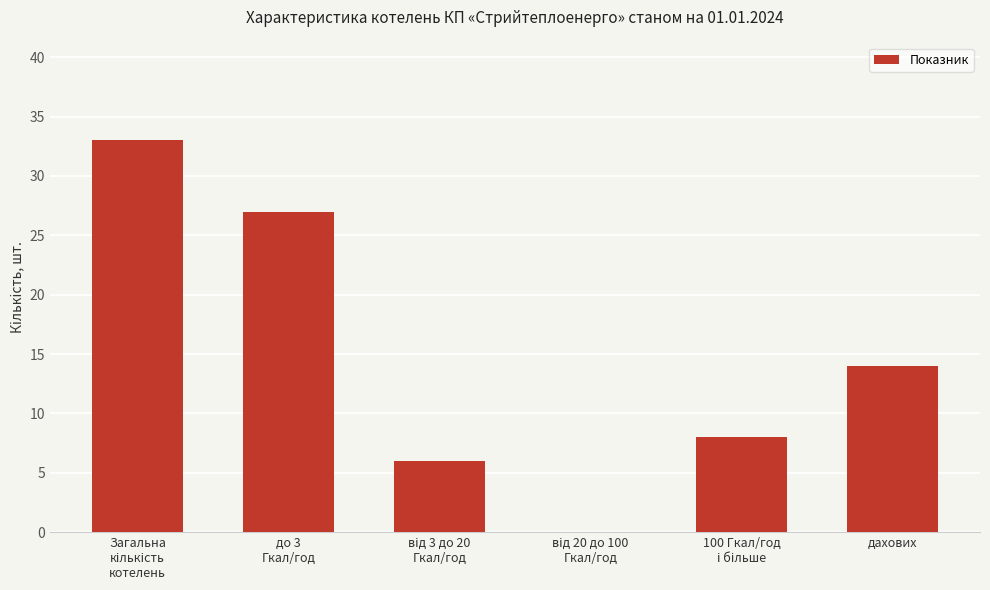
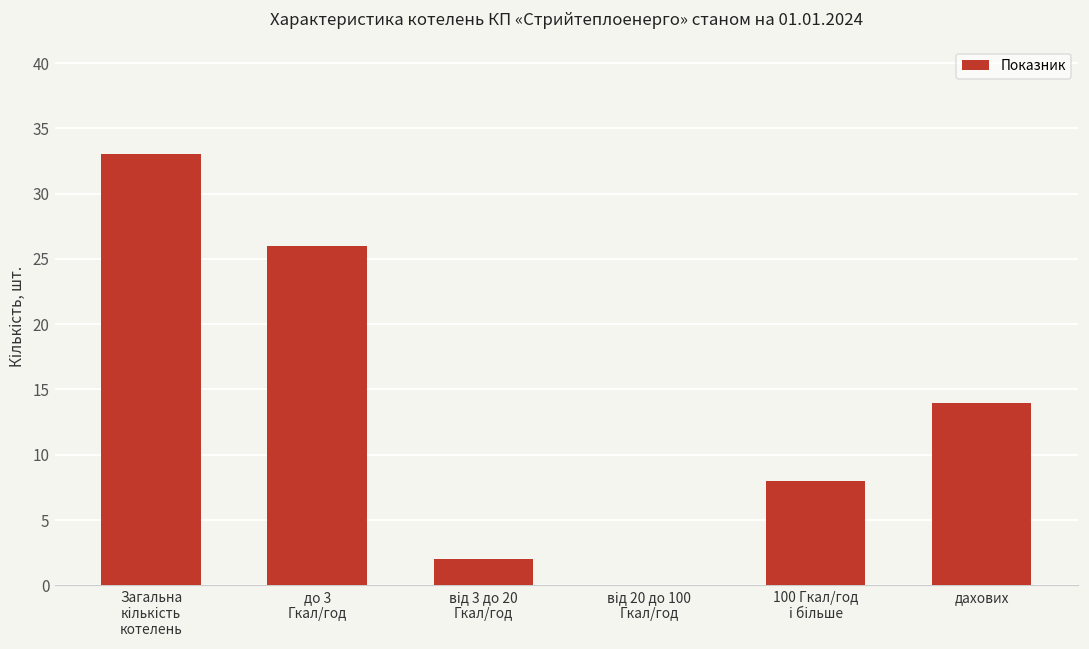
до 3 Гкал/год: 27 -> 26
від 3 до 20 Гкал/год: 6 -> 2
